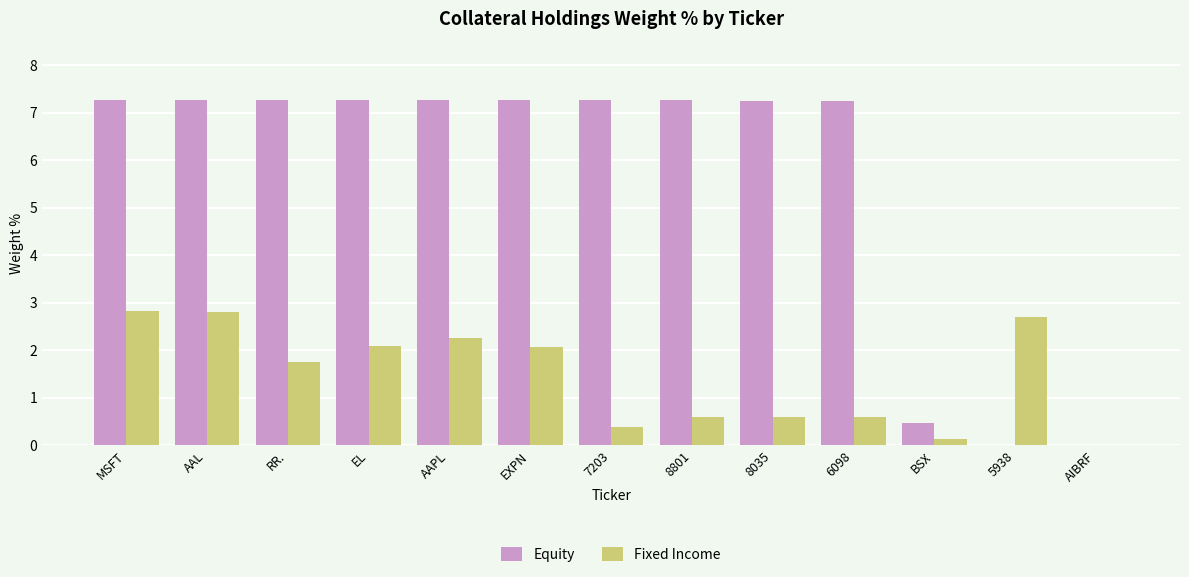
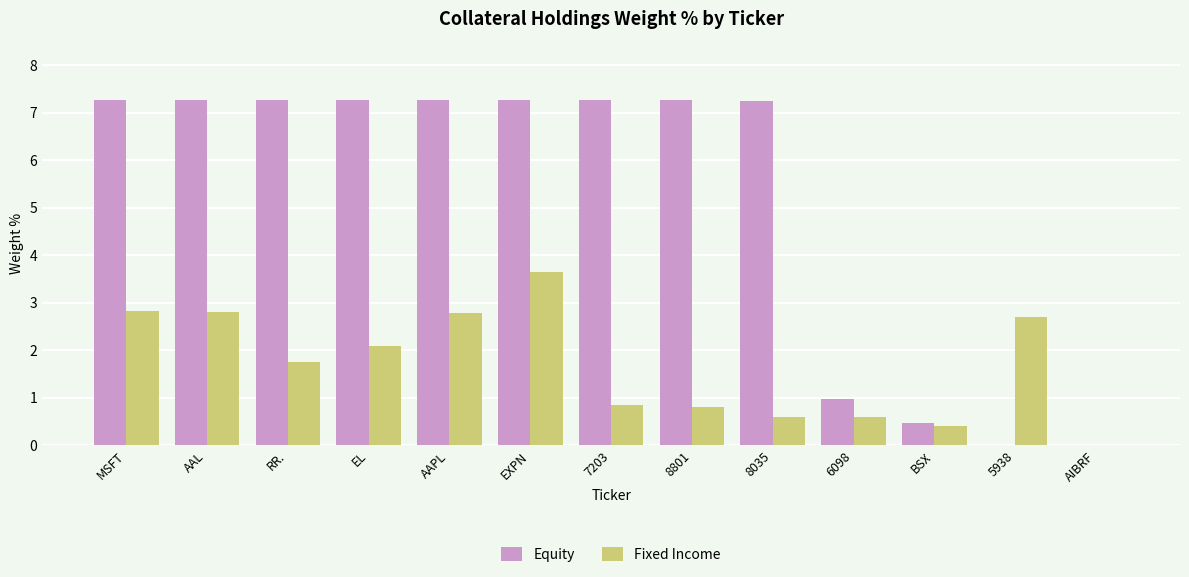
Fixed Income, AAPL: 2.3 -> 2.8
Fixed Income, EXPN: 2.1 -> 3.6
Fixed Income, 7203: 0.4 -> 0.8
Fixed Income, 8801: 0.6 -> 0.8
Equity, 6098: 7.2 -> 1.0
Fixed Income, BSX: 0.1 -> 0.4
